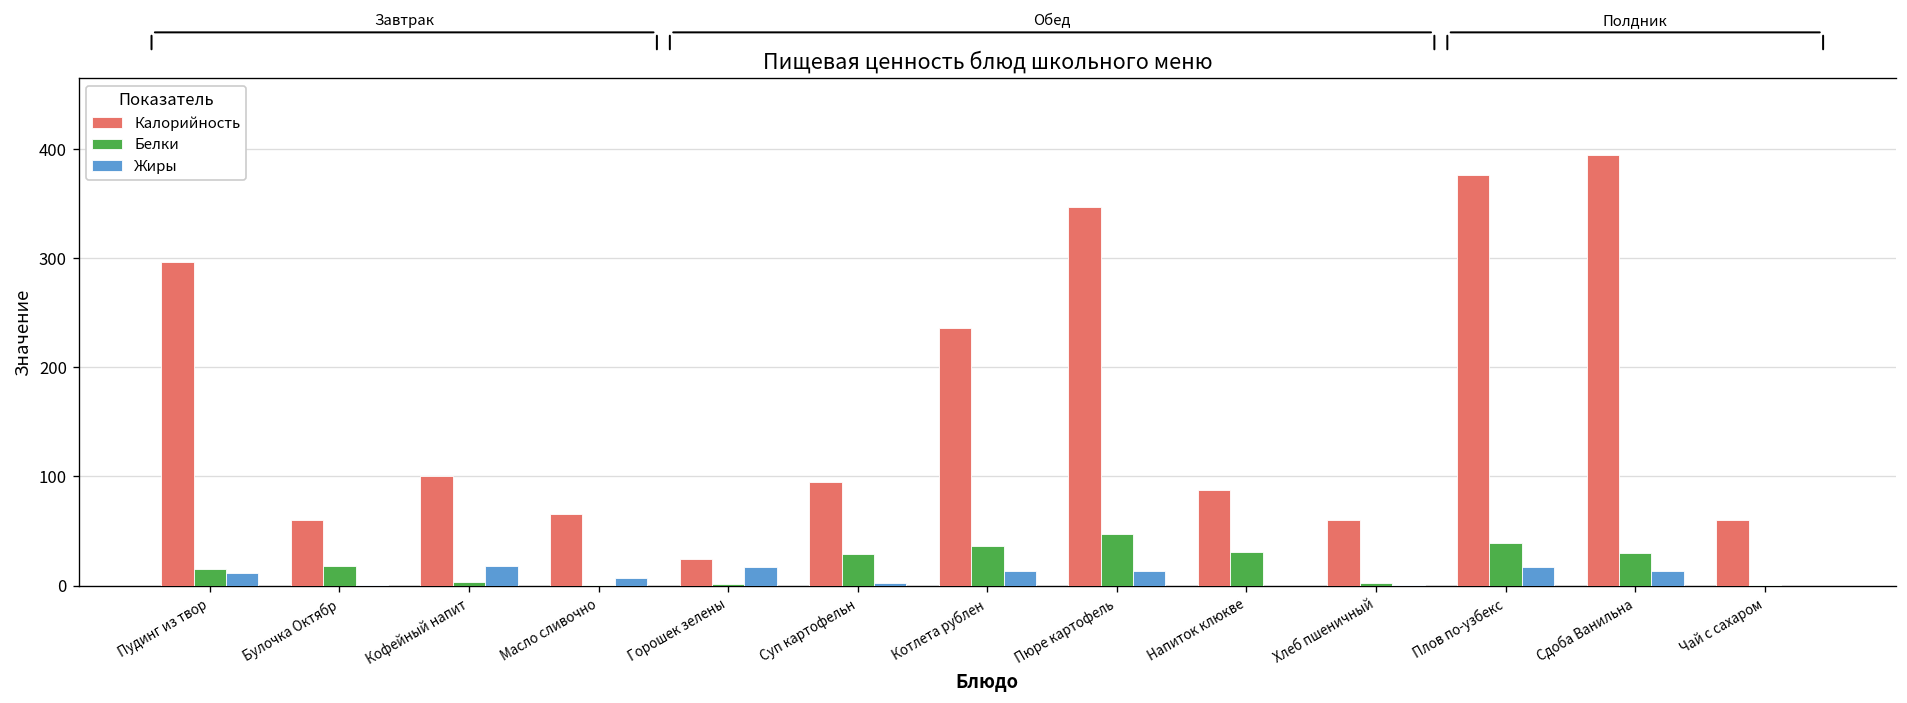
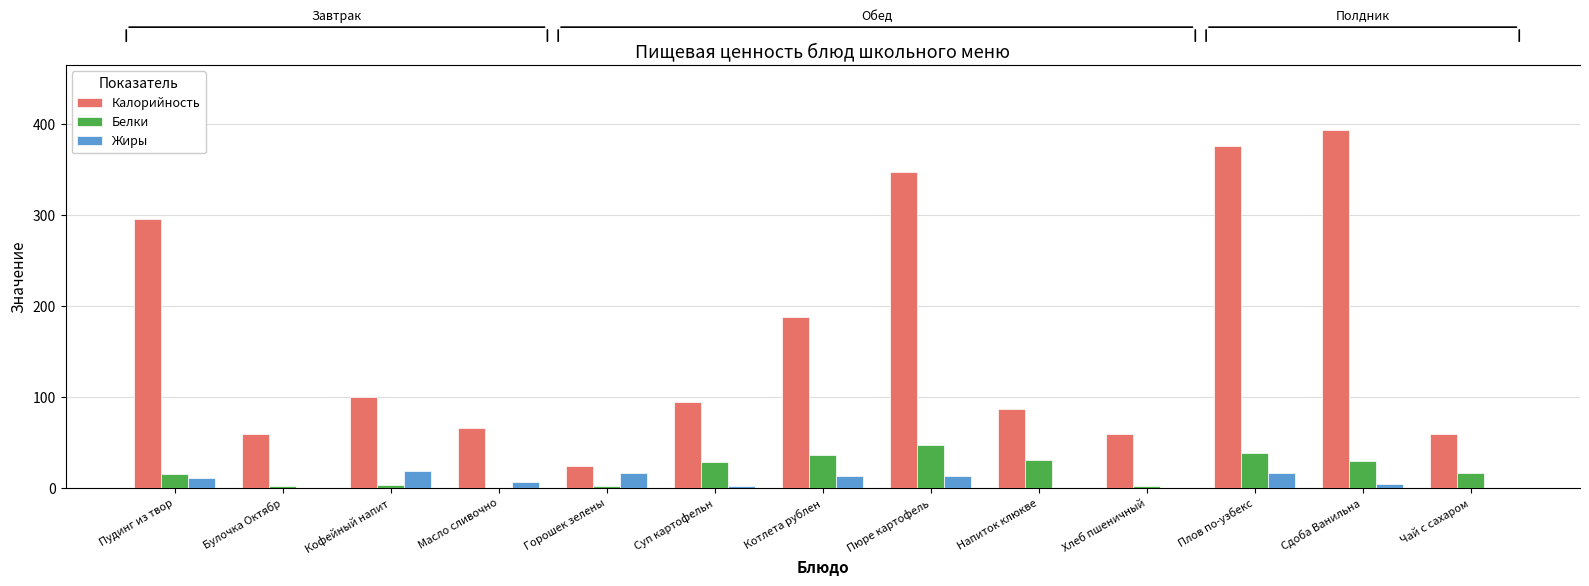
Белки, Булочка Октябр: 20 -> 0
Калорийность, Котлета рублен: 240 -> 190
Жиры, Сдоба Ванильна: 10 -> 0
Белки, Чай с сахаром: 0 -> 20
